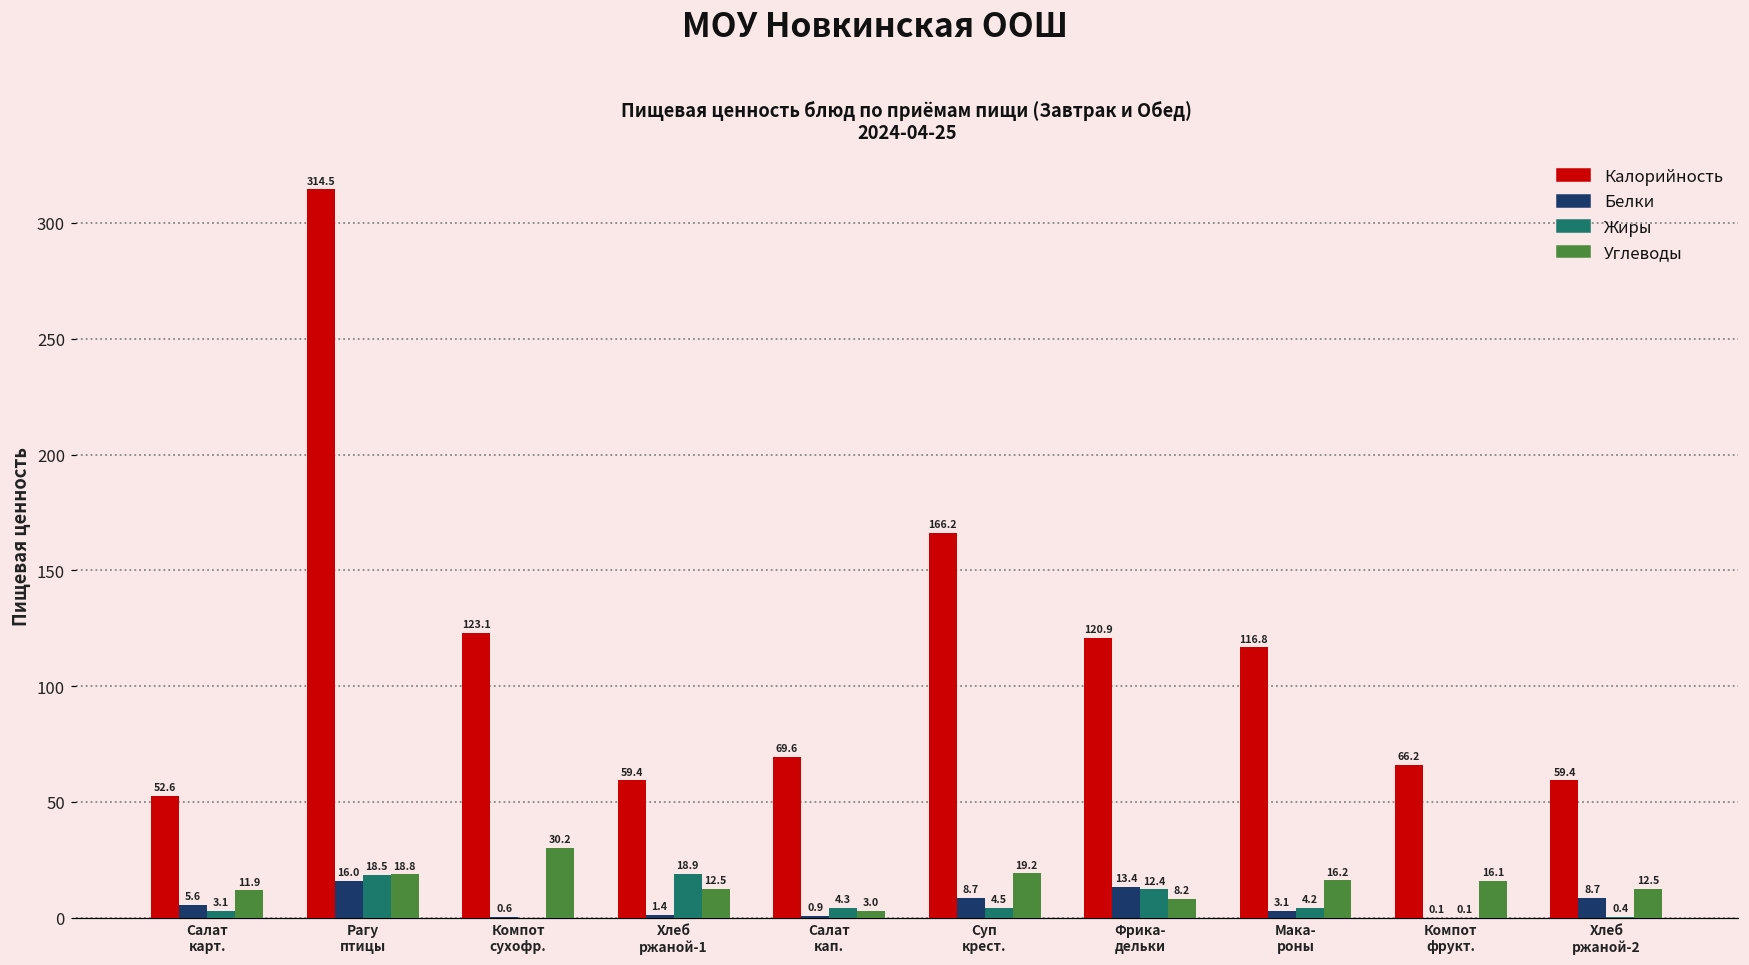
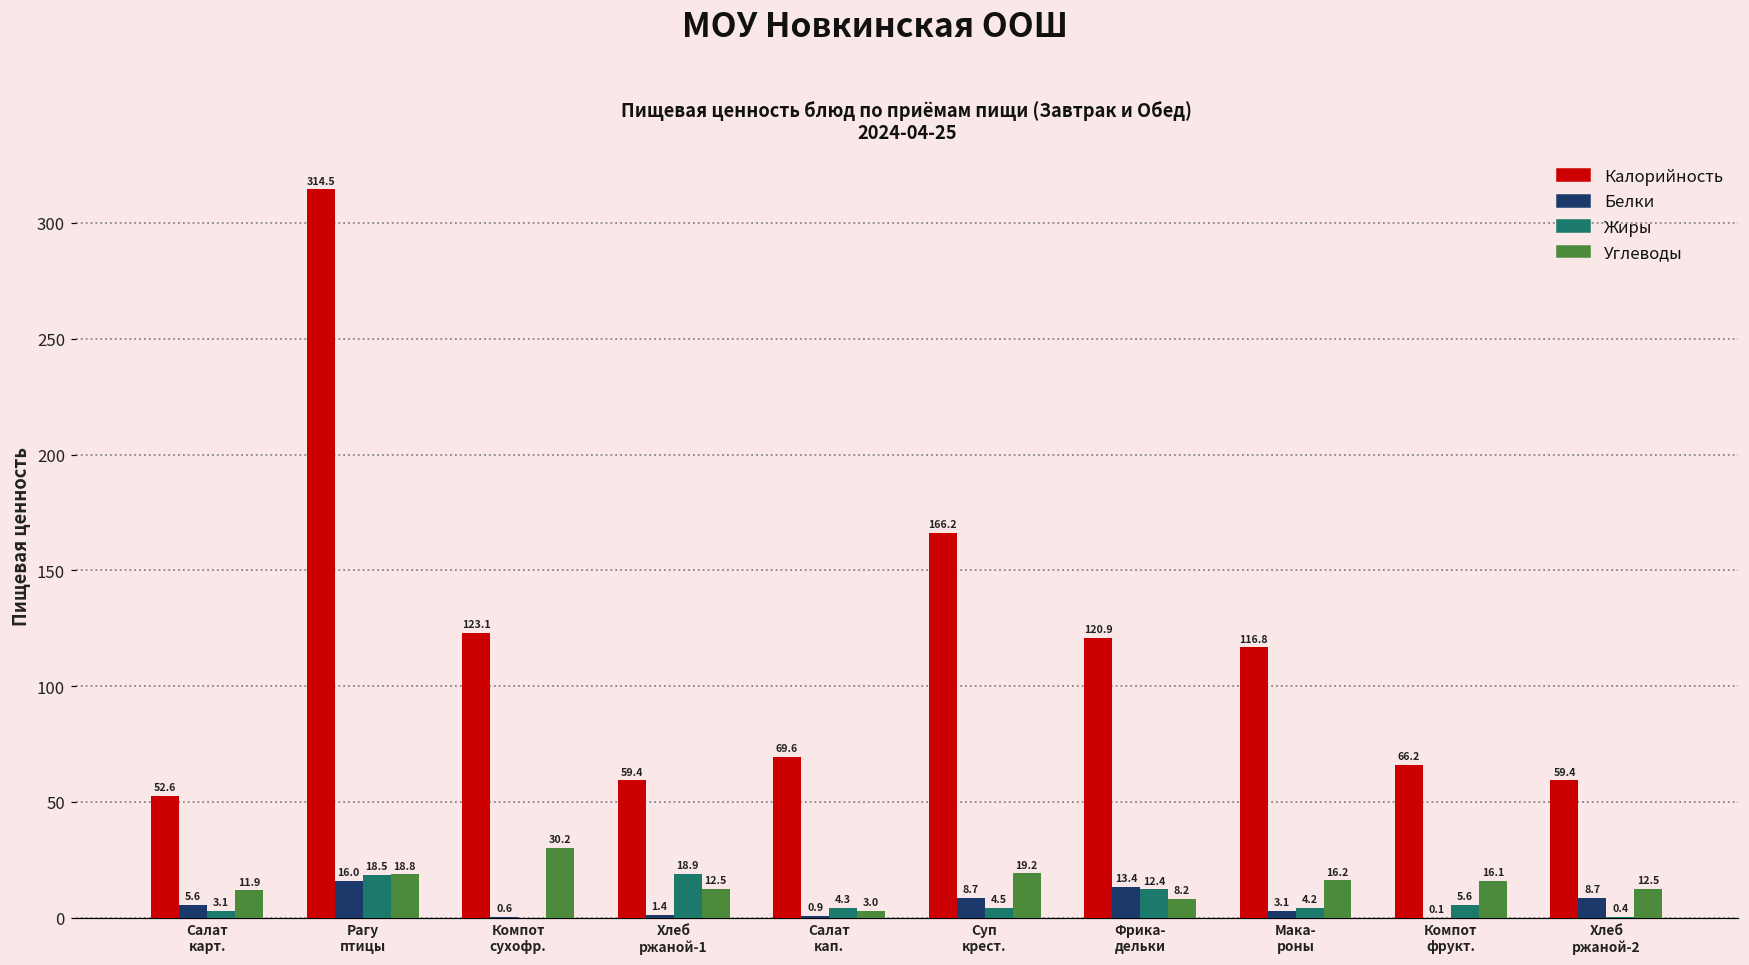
Жиры, Компот фрукт.: 0.1 -> 5.6
